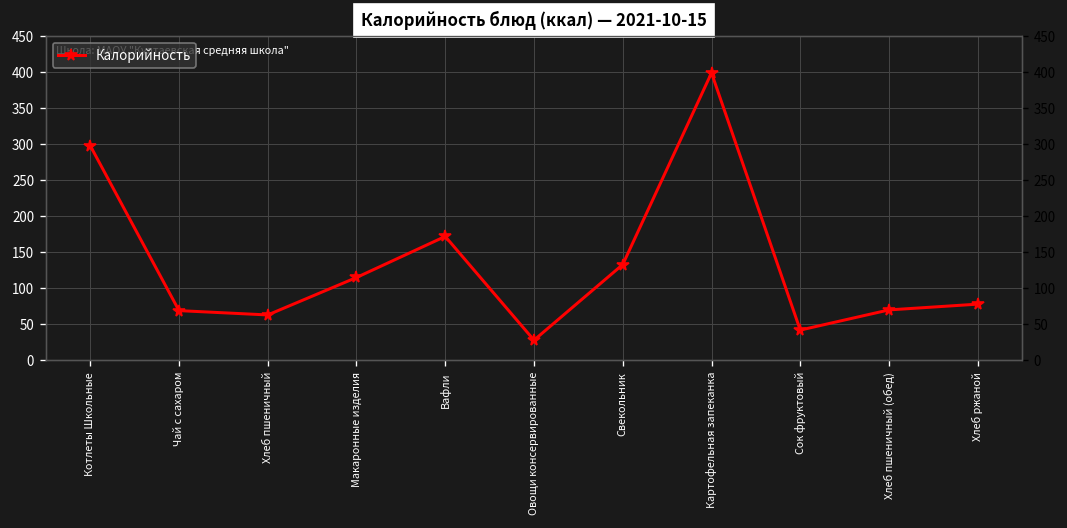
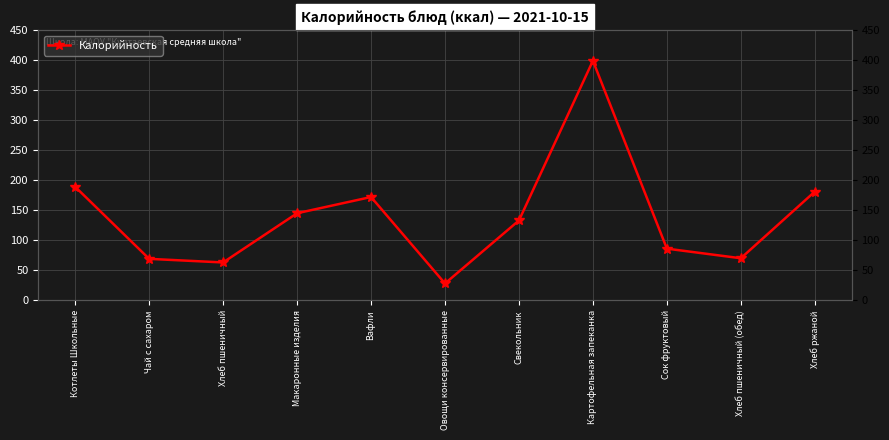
Котлеты Школьные: 300 -> 190
Макаронные изделия: 120 -> 150
Сок фруктовый: 40 -> 90
Хлеб ржаной: 80 -> 180
